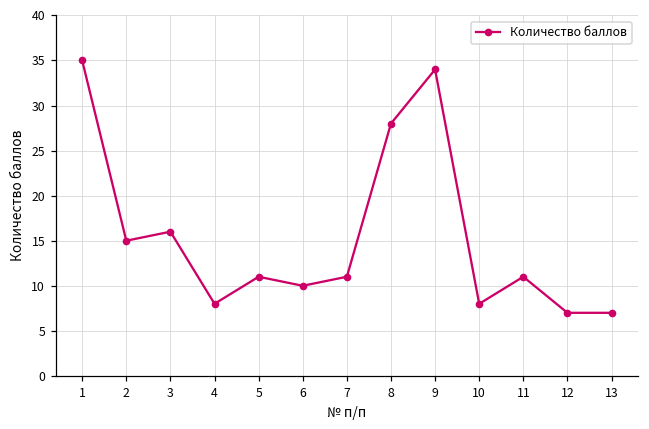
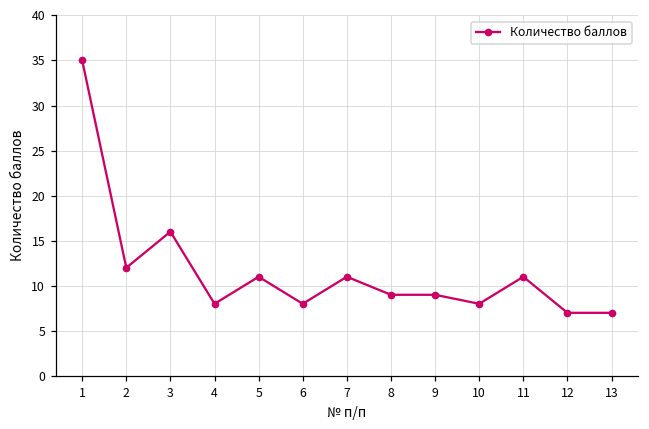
2: 15 -> 12
6: 10 -> 8
8: 28 -> 9
9: 34 -> 9
